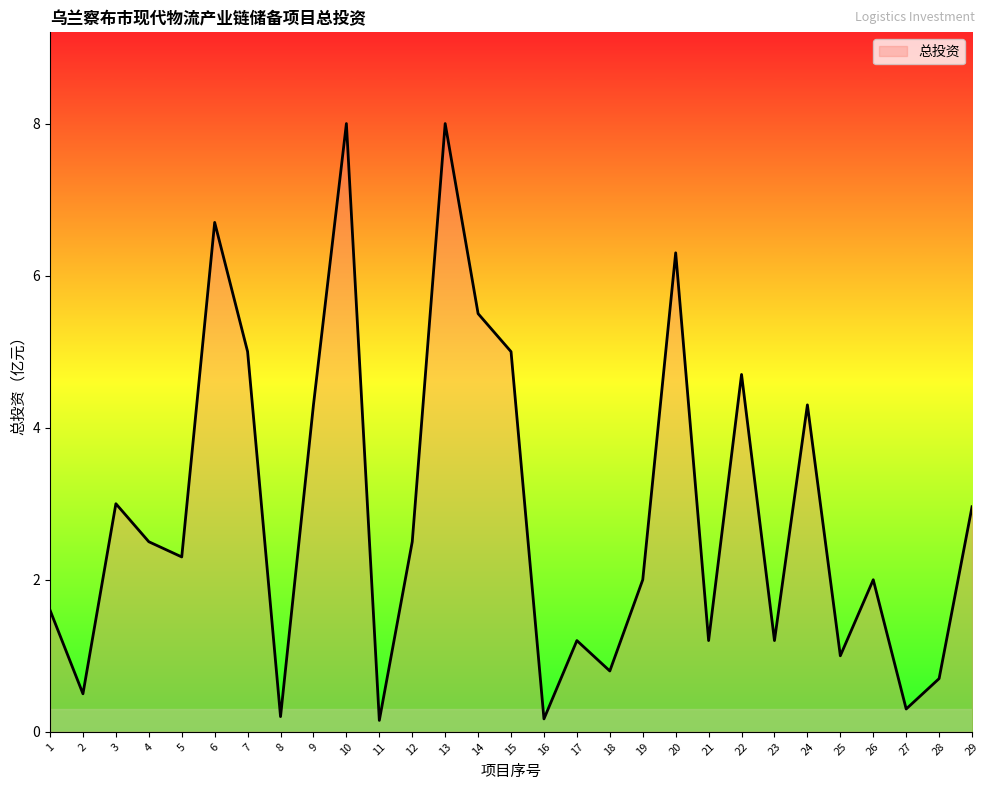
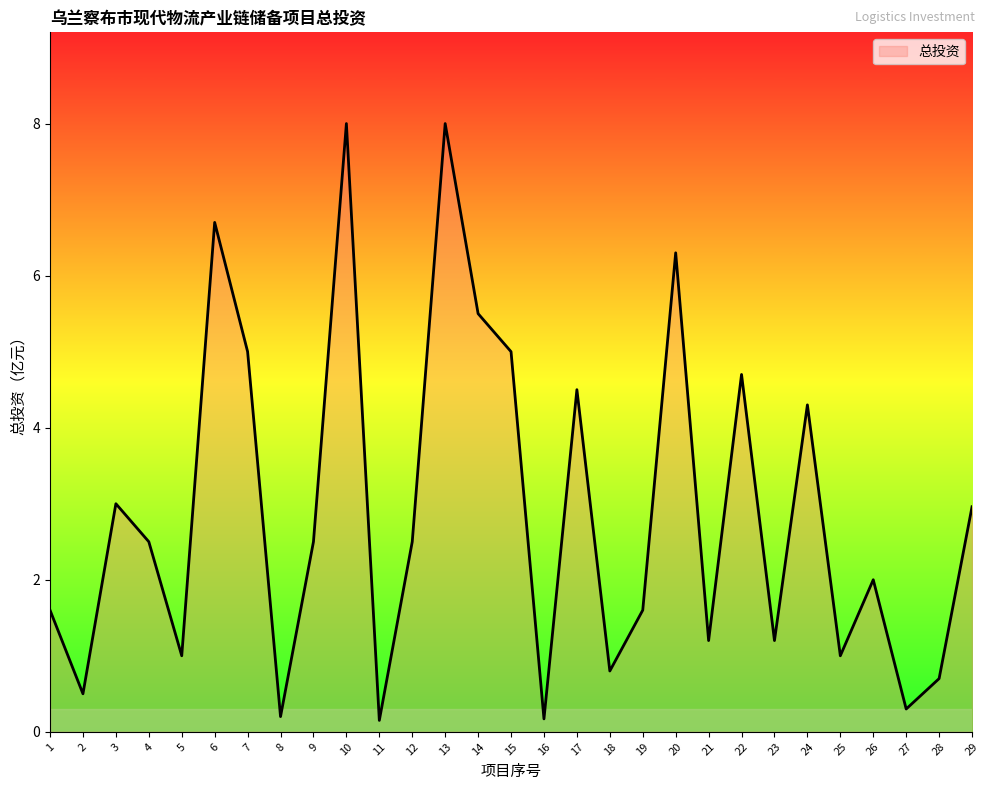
5: 2.3 -> 1.0
9: 4.3 -> 2.5
17: 1.2 -> 4.5
19: 2.0 -> 1.6
